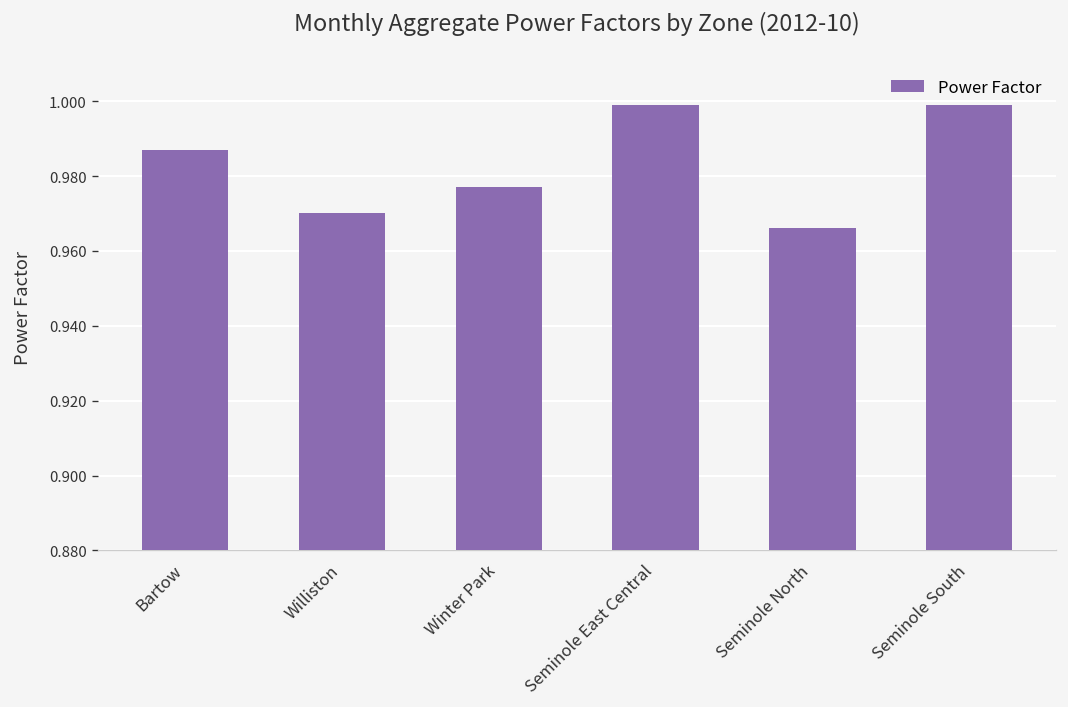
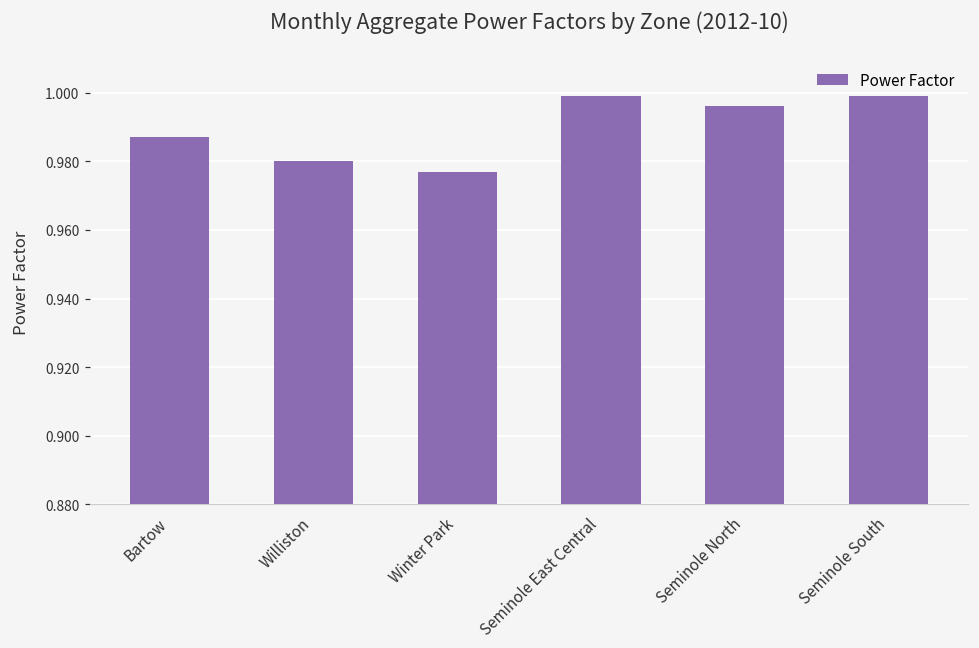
Williston: 0.97 -> 0.98
Seminole North: 0.966 -> 0.996
